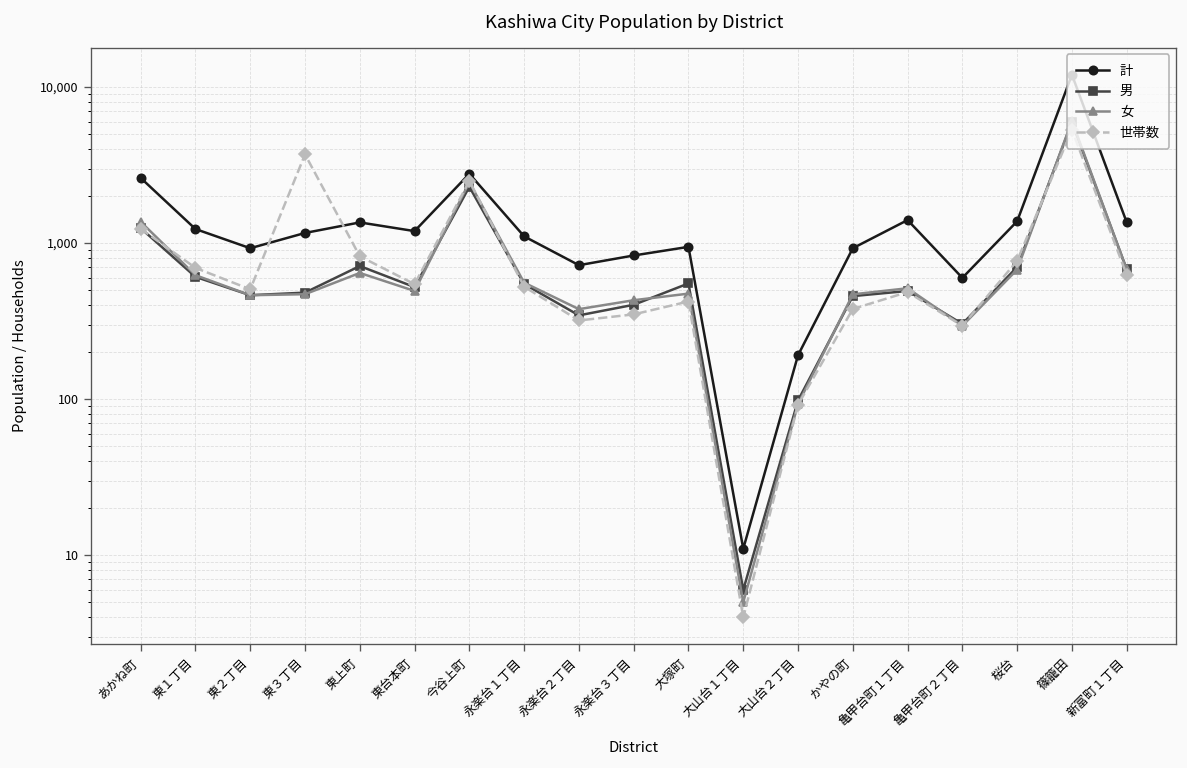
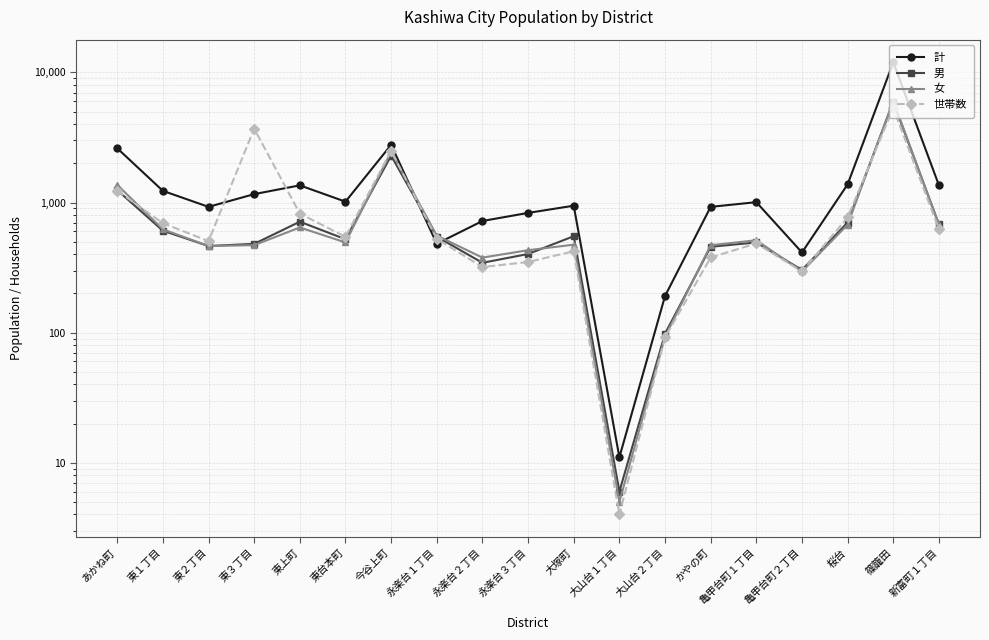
計, 東台本町: 1,200 -> 1,000
計, 永楽台１丁目: 1,100 -> 480
計, 亀甲台町１丁目: 1,400 -> 1,000
計, 亀甲台町２丁目: 600 -> 410
